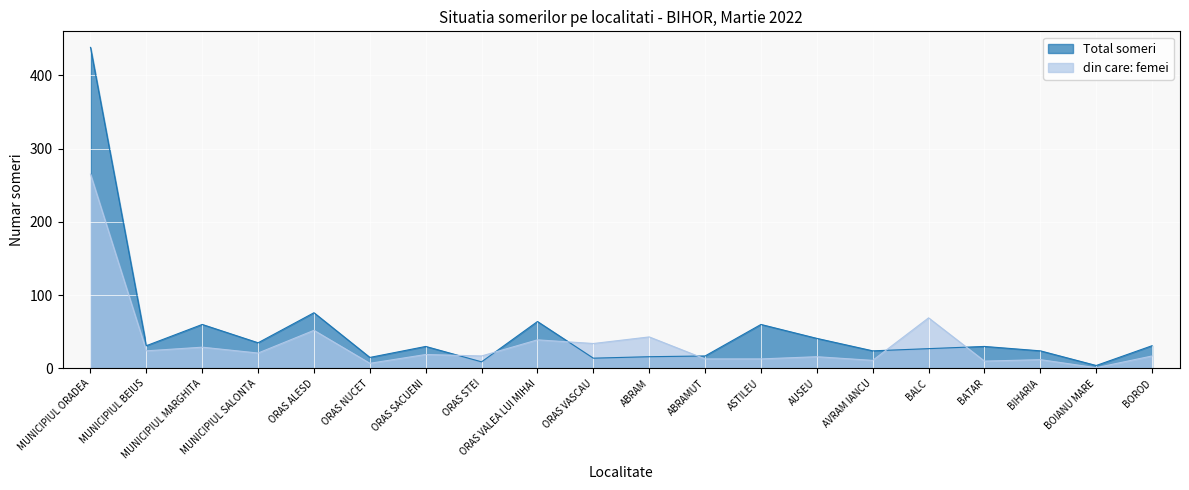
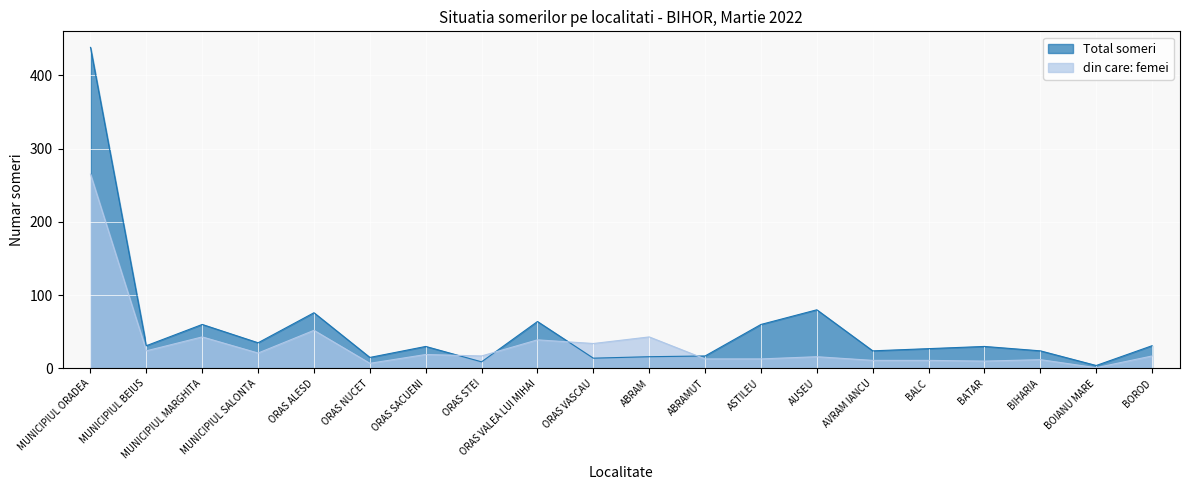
din care: femei, MUNICIPIUL MARGHITA: 30 -> 40
Total someri, AUSEU: 40 -> 80
din care: femei, BALC: 70 -> 10
